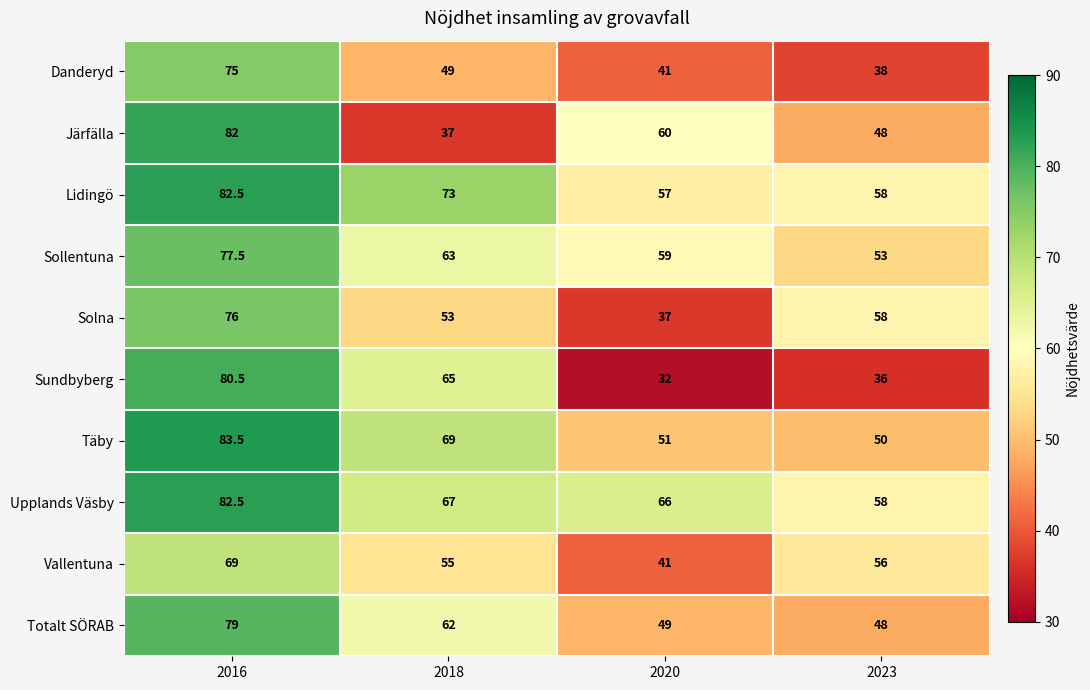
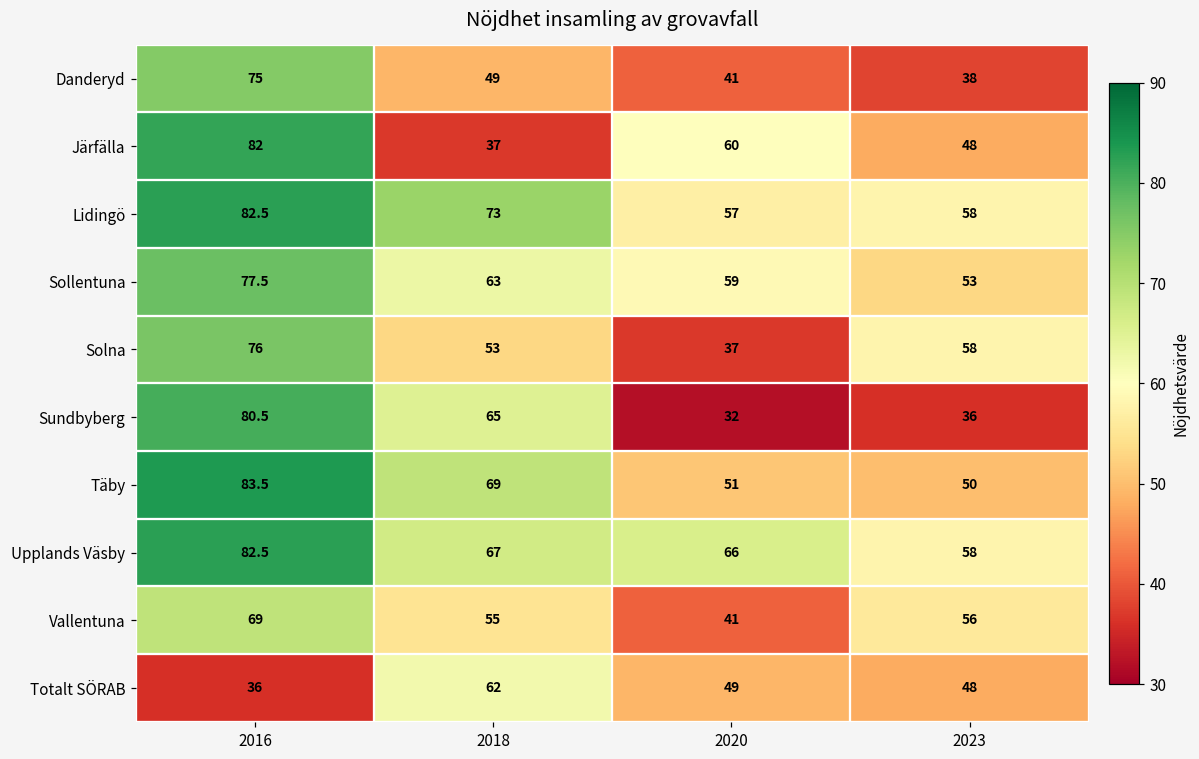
Totalt SÖRAB, 2016: 79 -> 36
